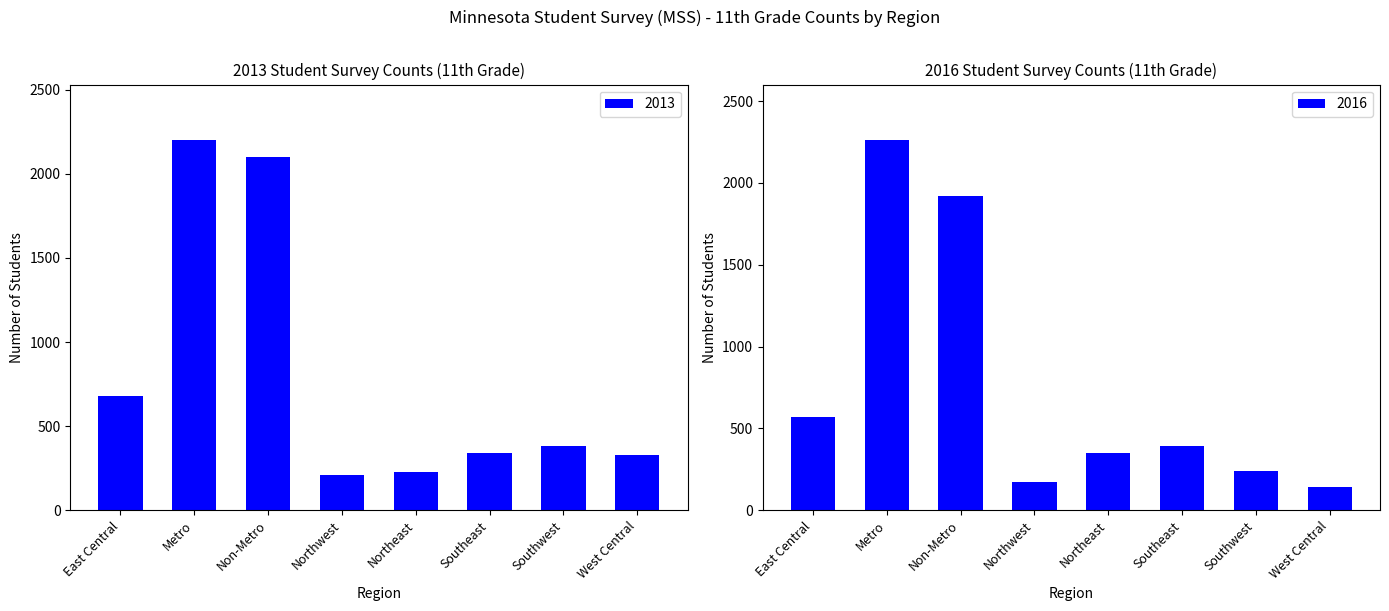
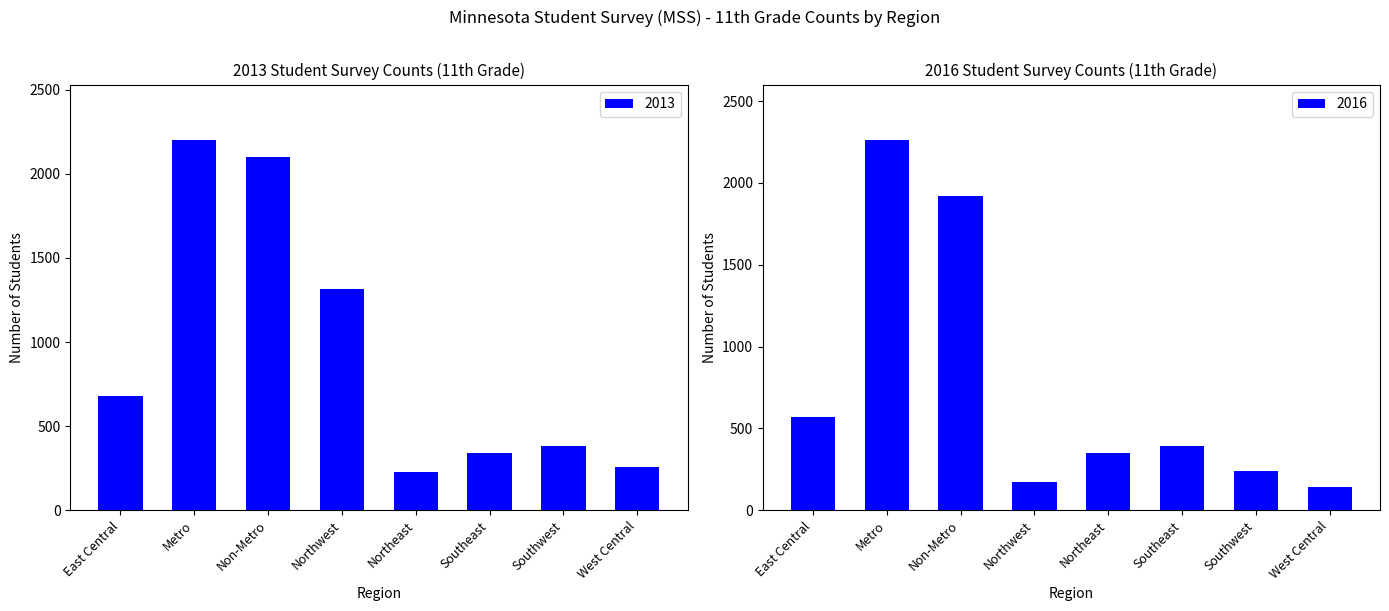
2013 Student Survey Counts (11th Grade), Northwest: 210 -> 1310
2013 Student Survey Counts (11th Grade), West Central: 330 -> 260
